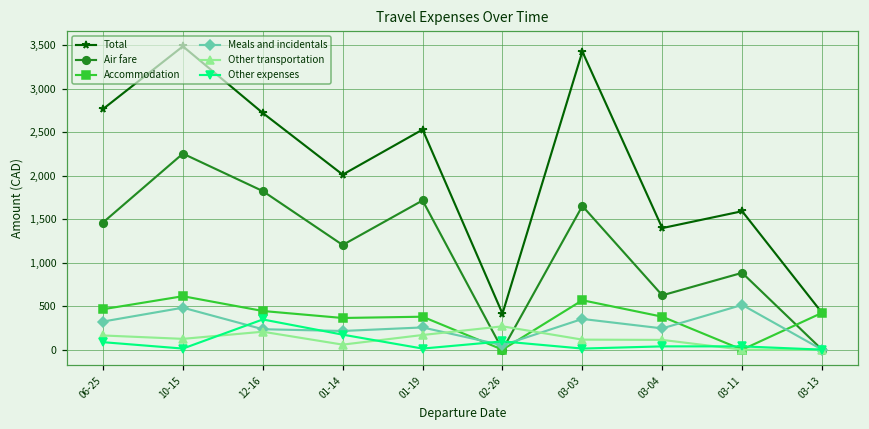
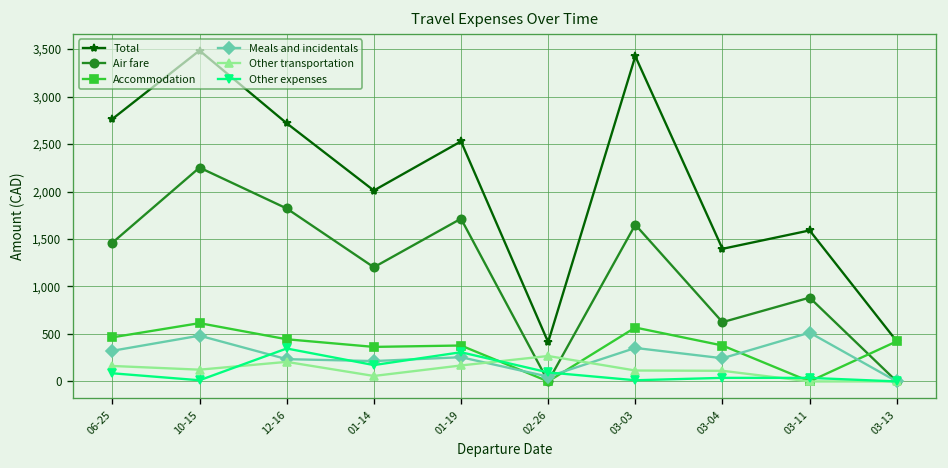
Other expenses, 01-19: 0 -> 300
